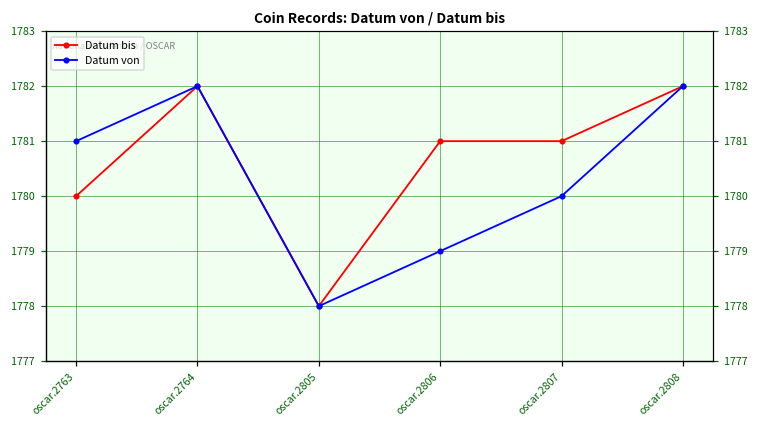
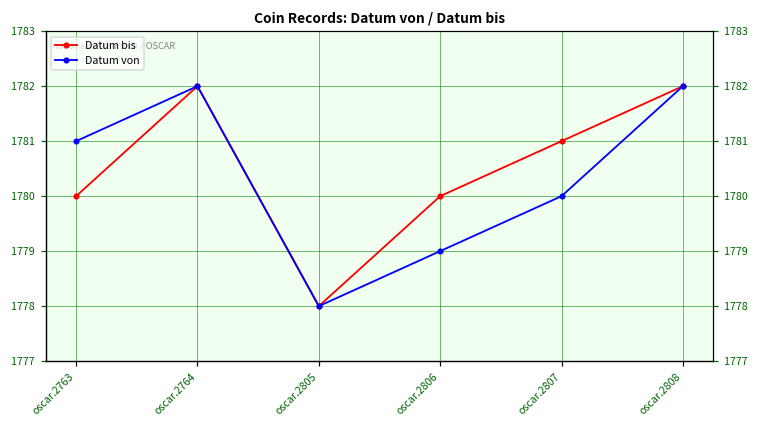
Datum bis, oscar.2806: 1781 -> 1780
